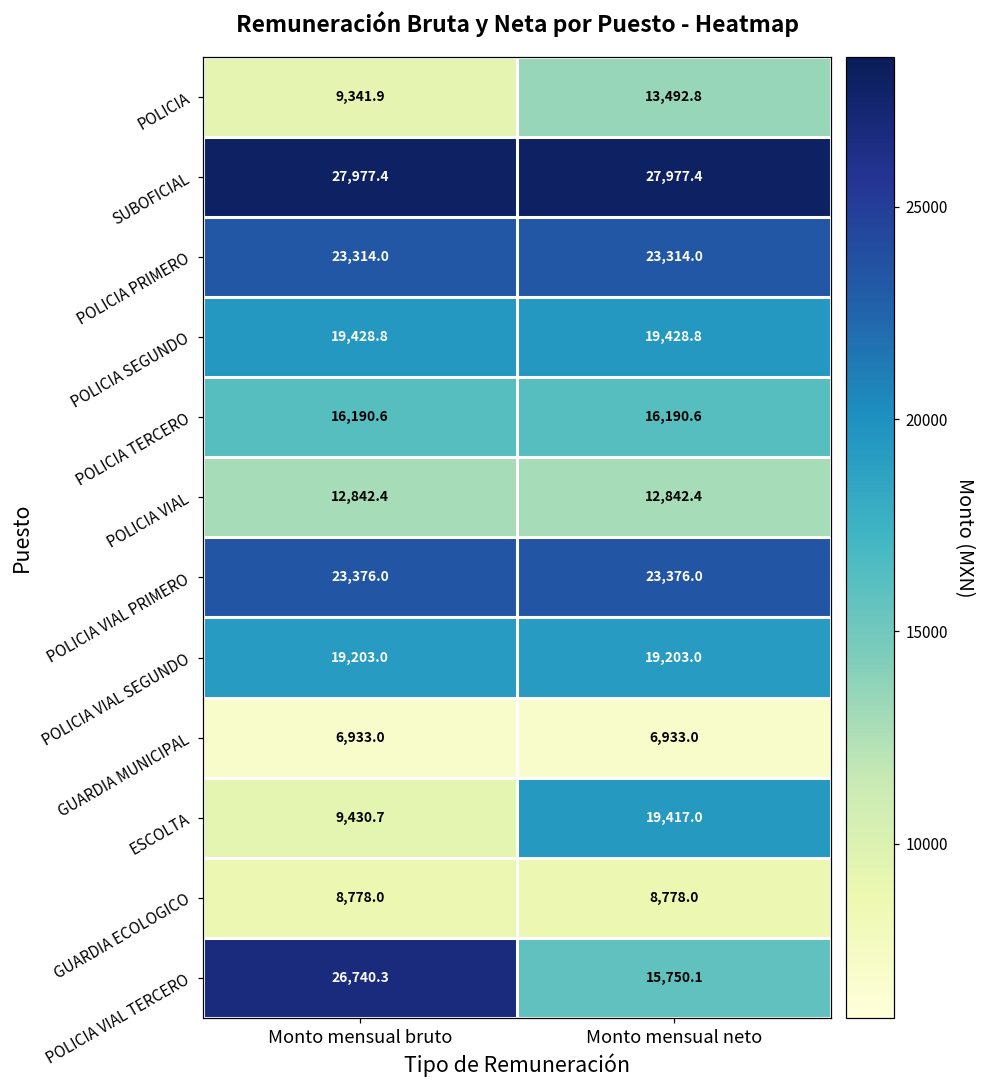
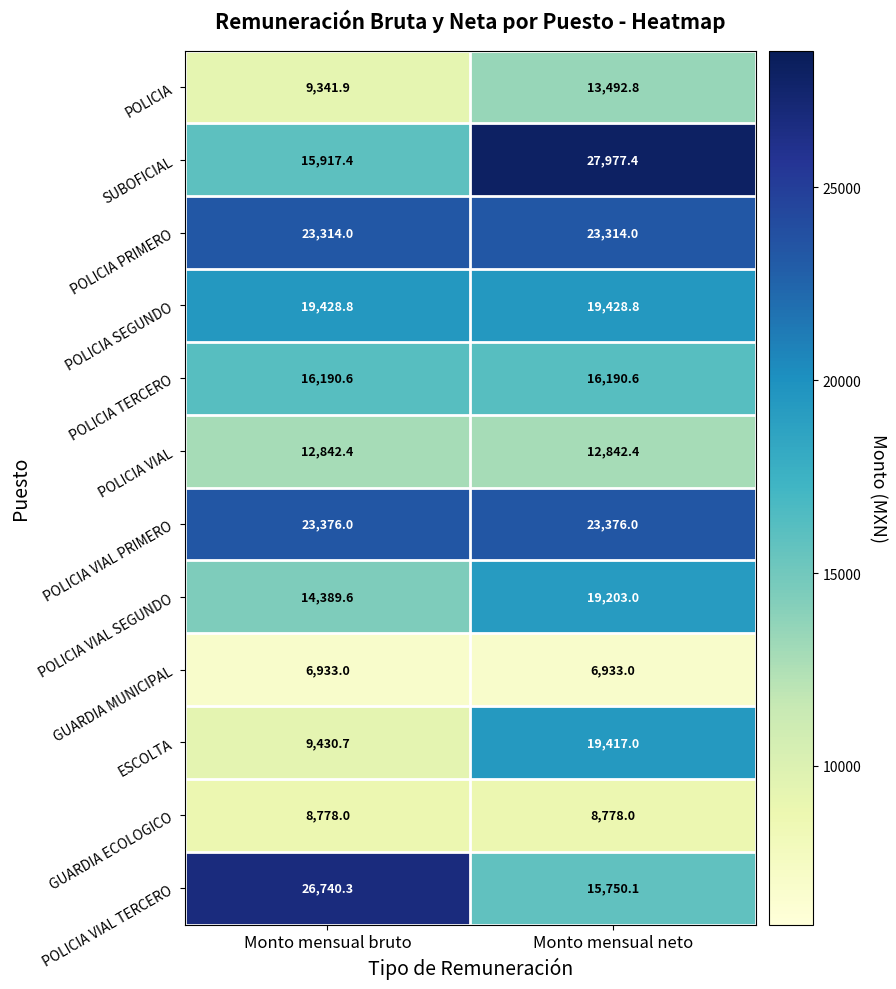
SUBOFICIAL, Monto mensual bruto: 27,977.4 -> 15,917.4
POLICIA VIAL SEGUNDO, Monto mensual bruto: 19,203.0 -> 14,389.6
